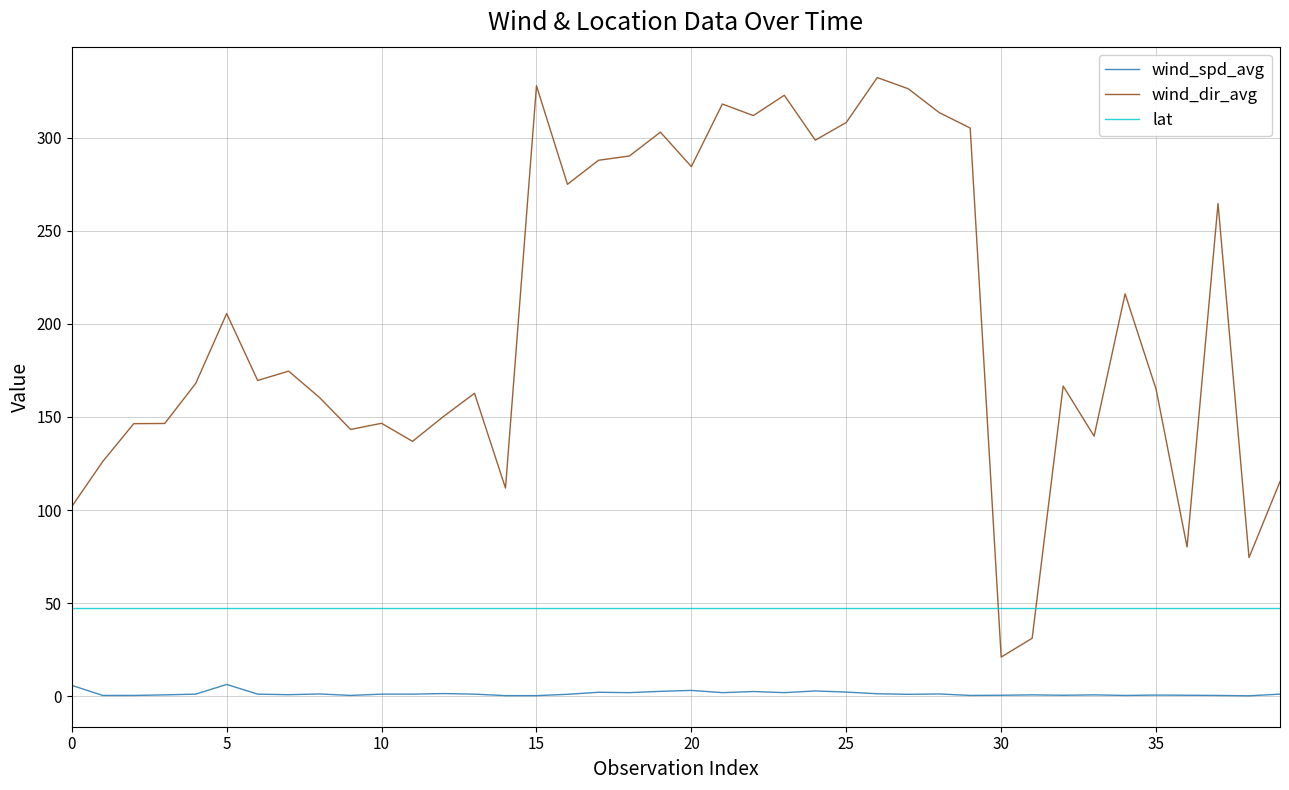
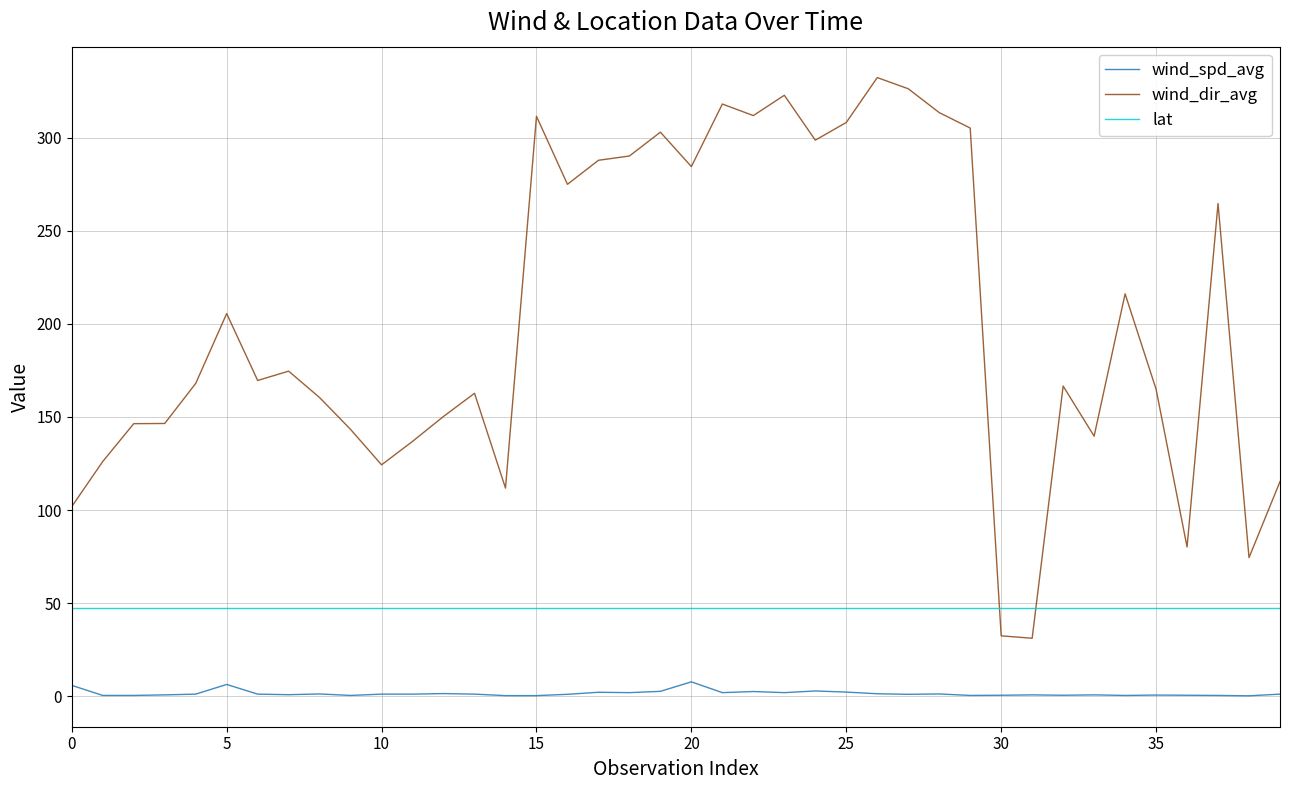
wind_dir_avg, 10: 147 -> 124
wind_dir_avg, 15: 328 -> 311
wind_spd_avg, 20: 3 -> 8
wind_dir_avg, 30: 21 -> 33
